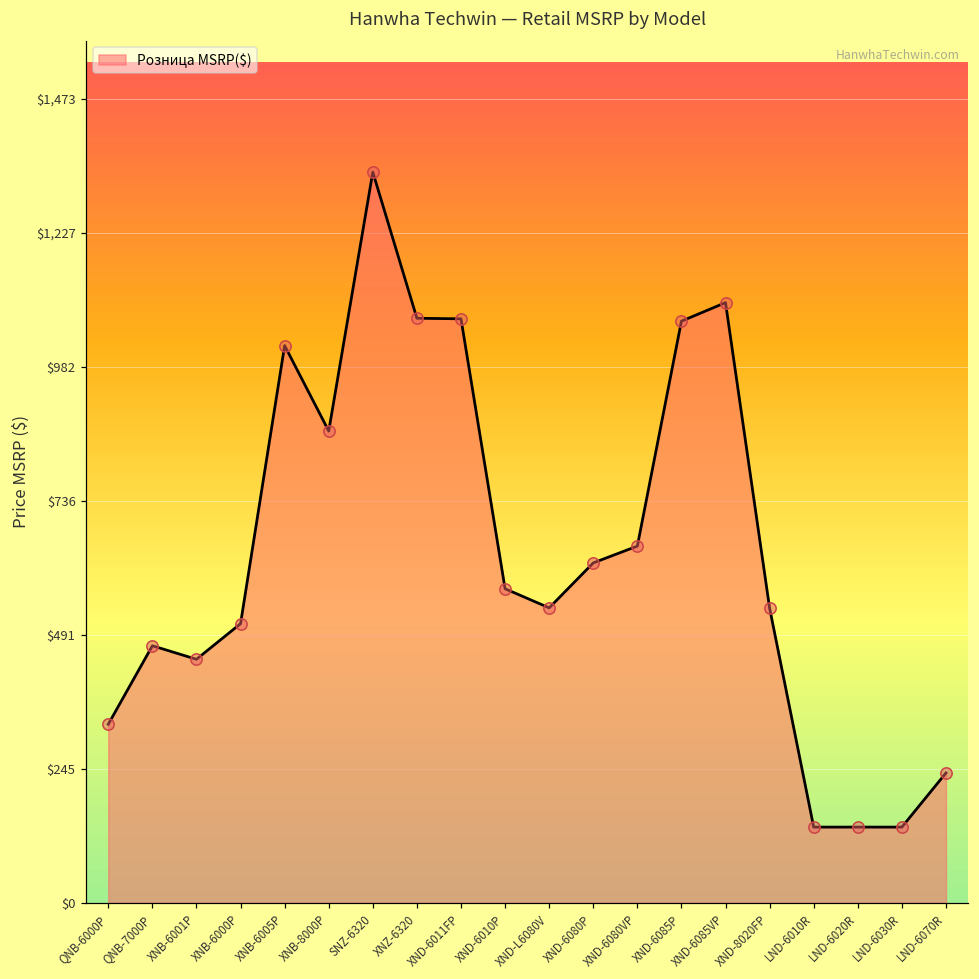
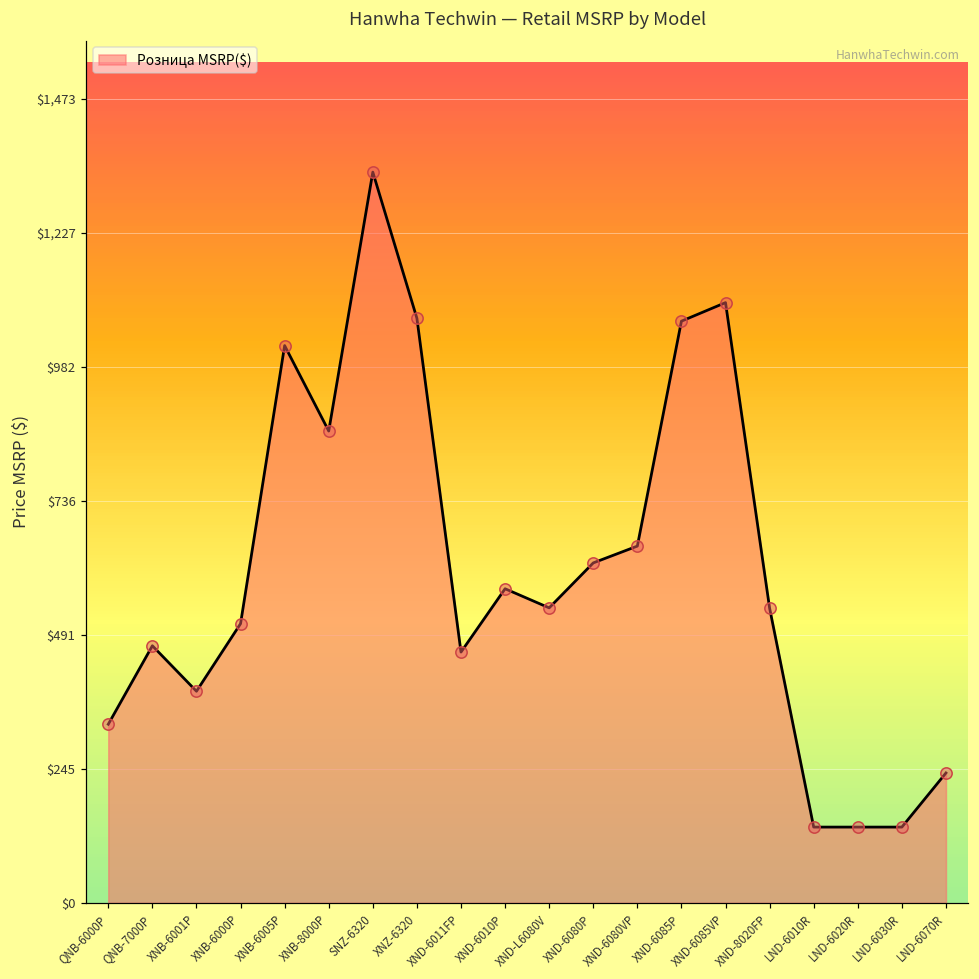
XNB-6001P: $450 -> $390
XND-6011FP: $1,070 -> $460
